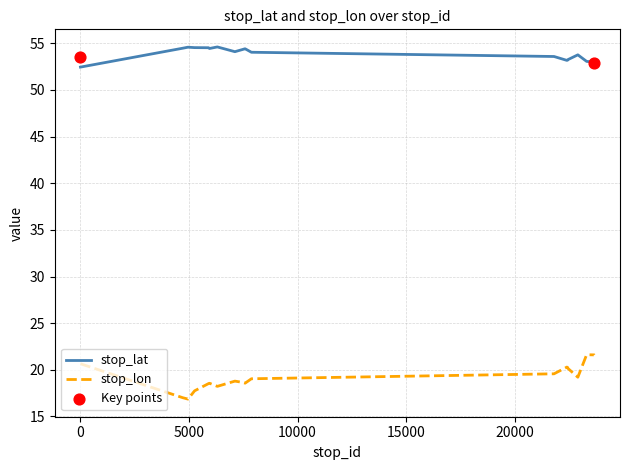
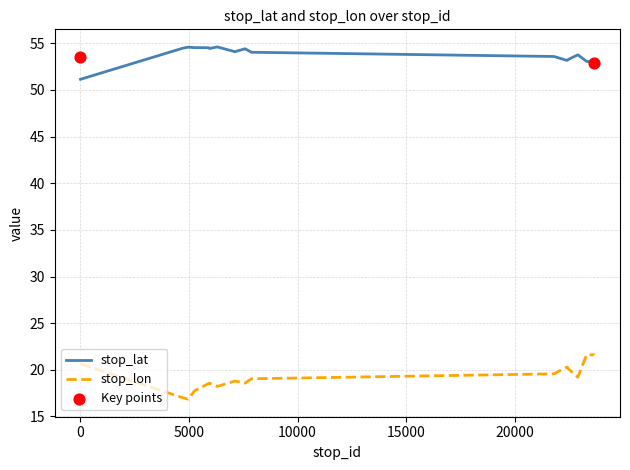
stop_lat, 0: 52 -> 51
